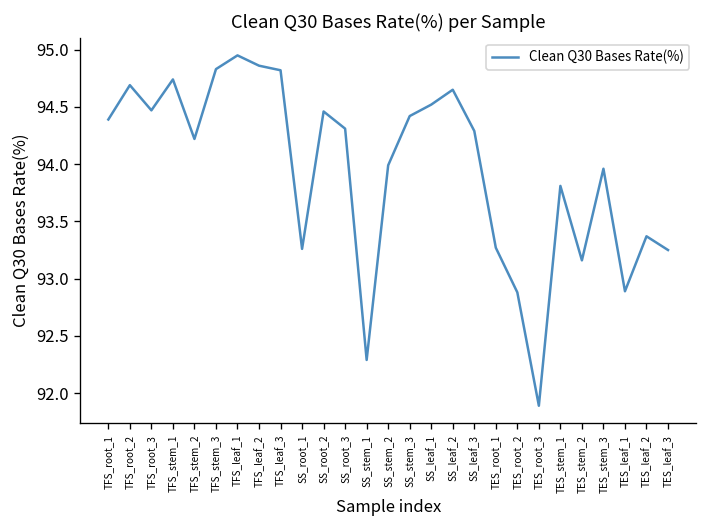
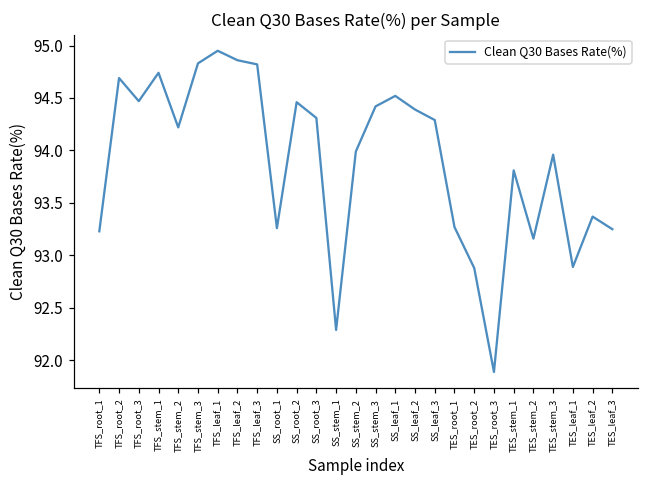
TFS_root_1: 94.4 -> 93.2
SS_leaf_2: 94.7 -> 94.4
